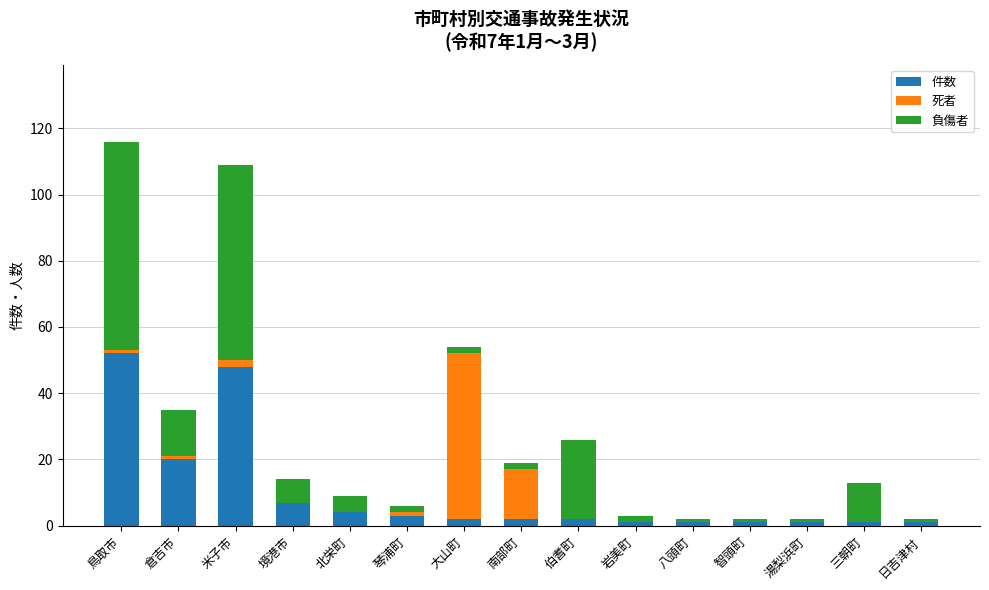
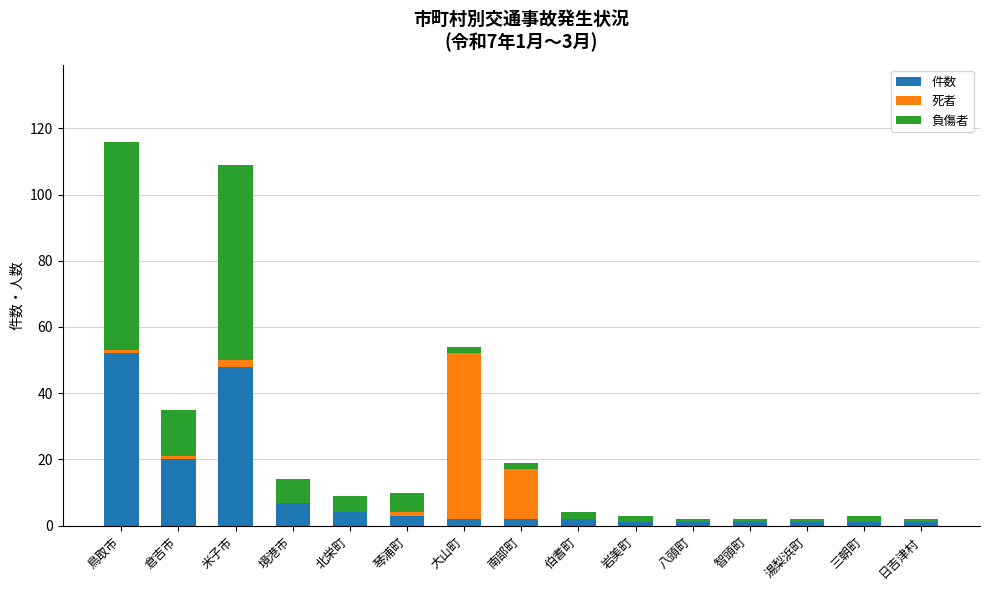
負傷者, 琴浦町: 2 -> 6
負傷者, 伯耆町: 24 -> 2
負傷者, 三朝町: 12 -> 2
